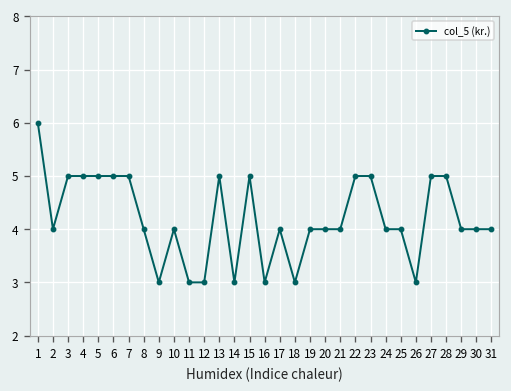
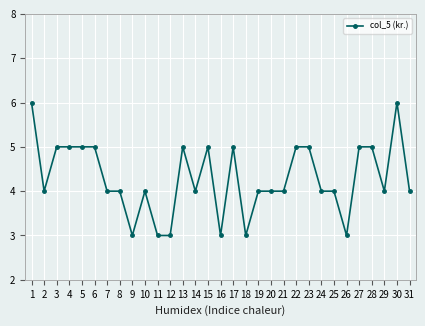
7: 5 -> 4
14: 3 -> 4
17: 4 -> 5
30: 4 -> 6
